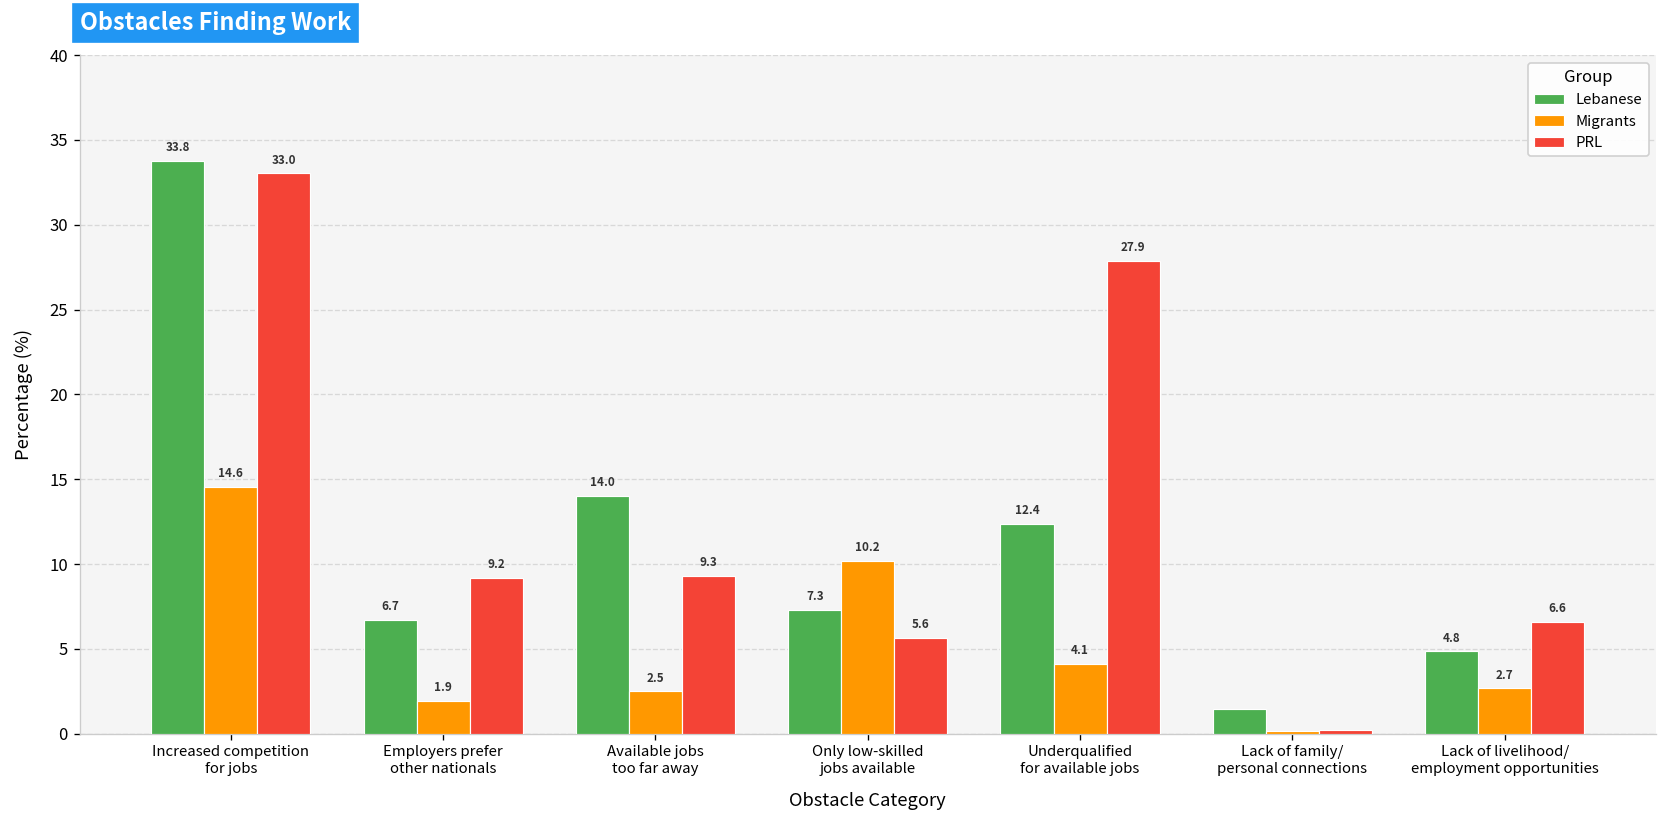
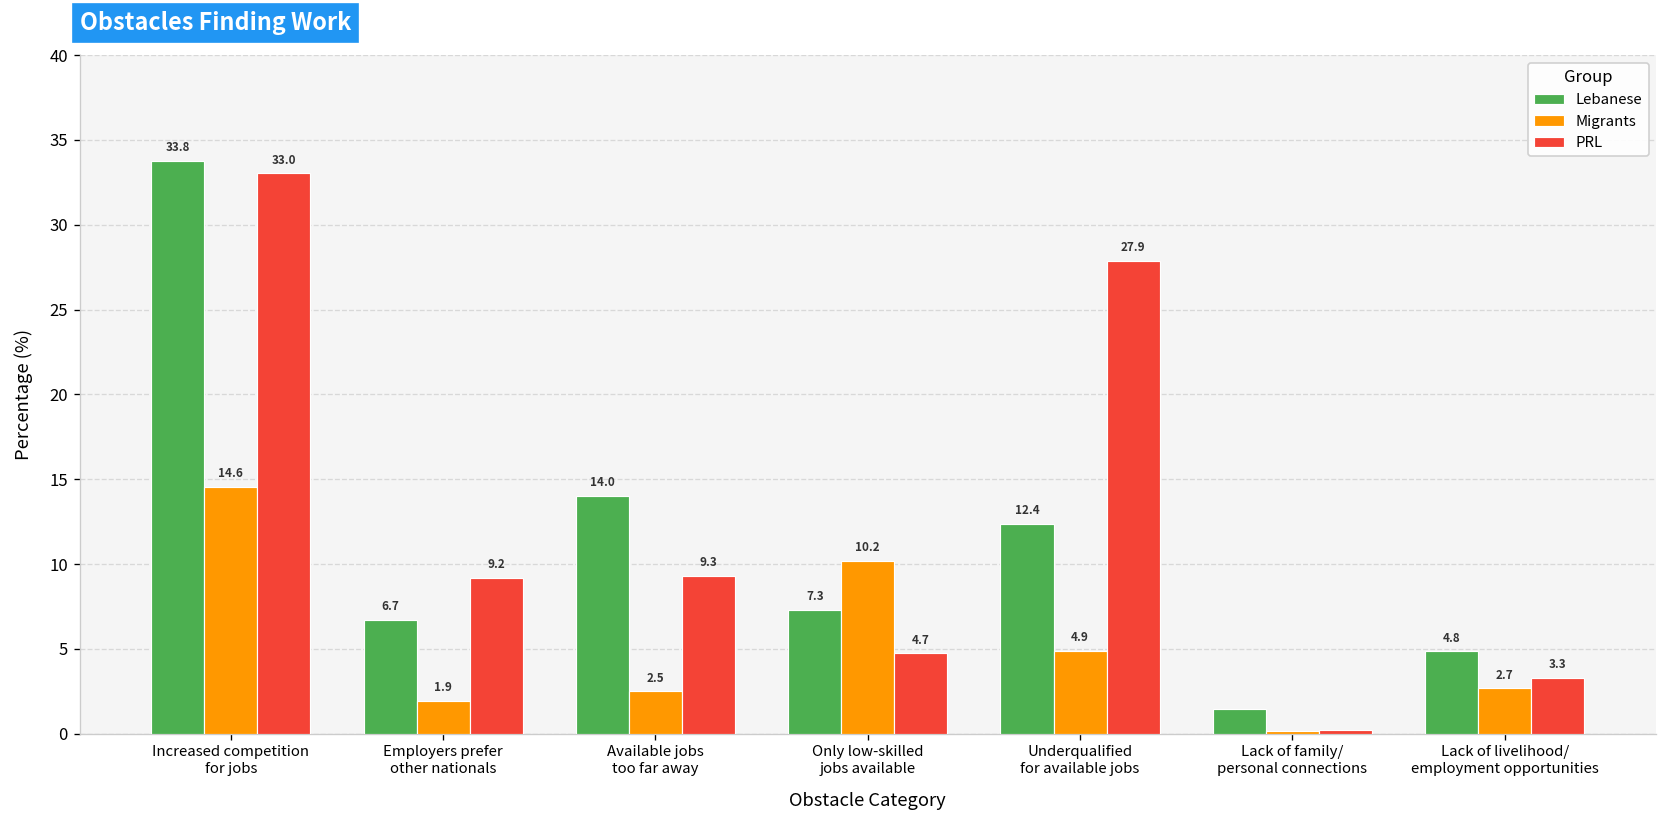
PRL, Only low-skilled jobs available: 5.6 -> 4.7
Migrants, Underqualified for available jobs: 4.1 -> 4.9
PRL, Lack of livelihood/ employment opportunities: 6.6 -> 3.3
